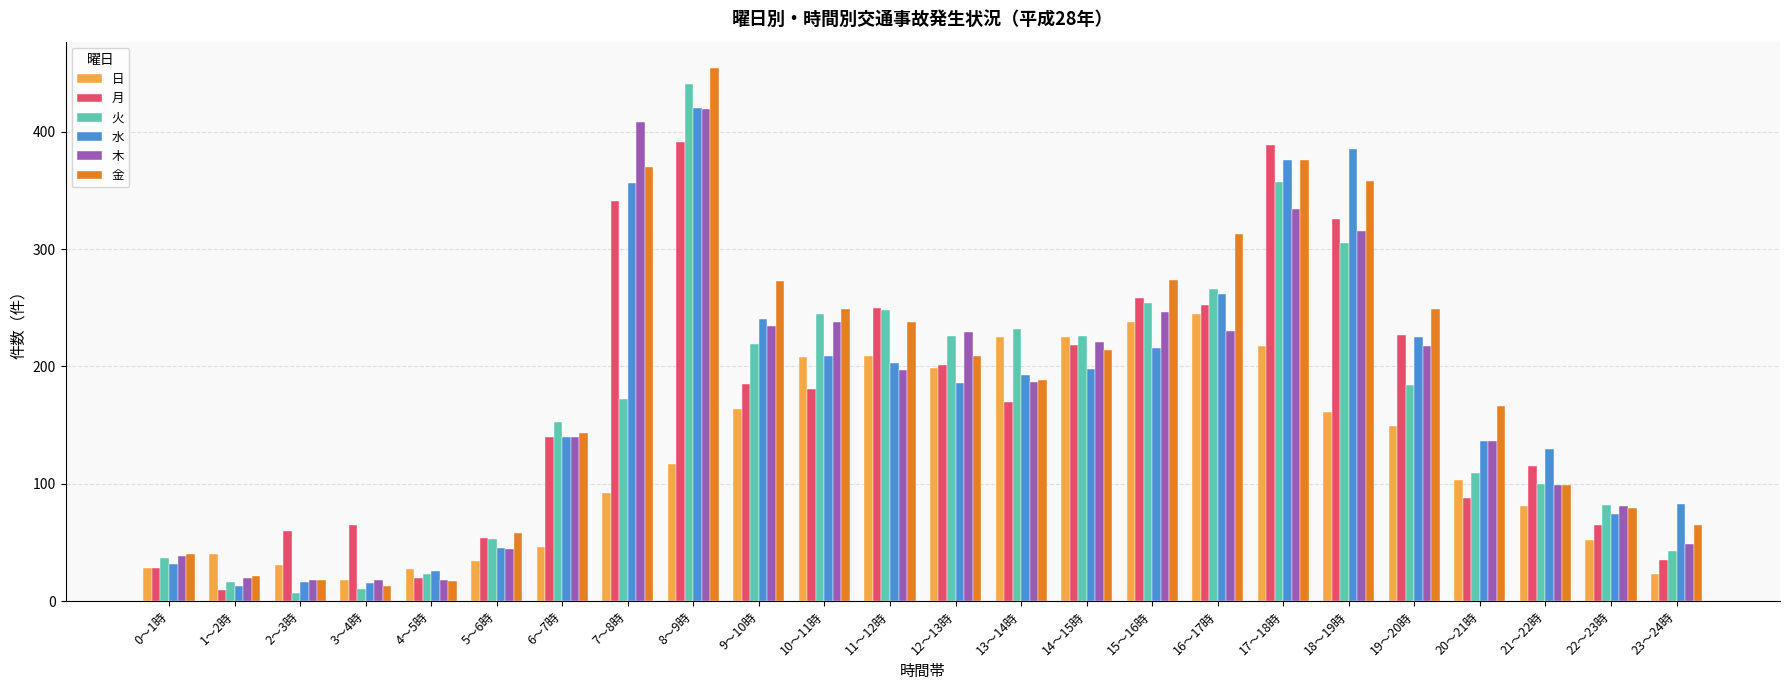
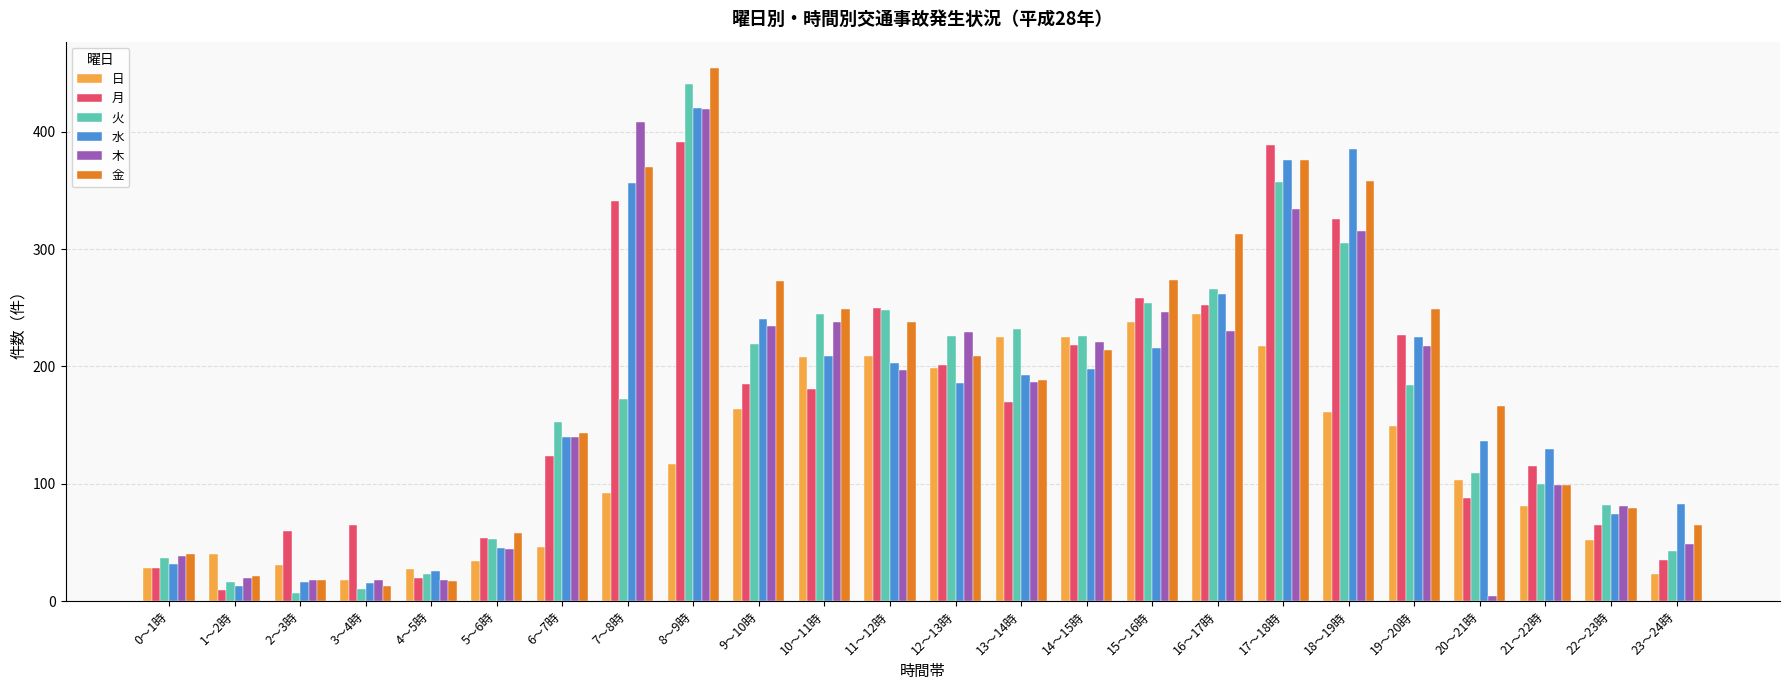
月, 6～7時: 140 -> 124
木, 20～21時: 136 -> 4
